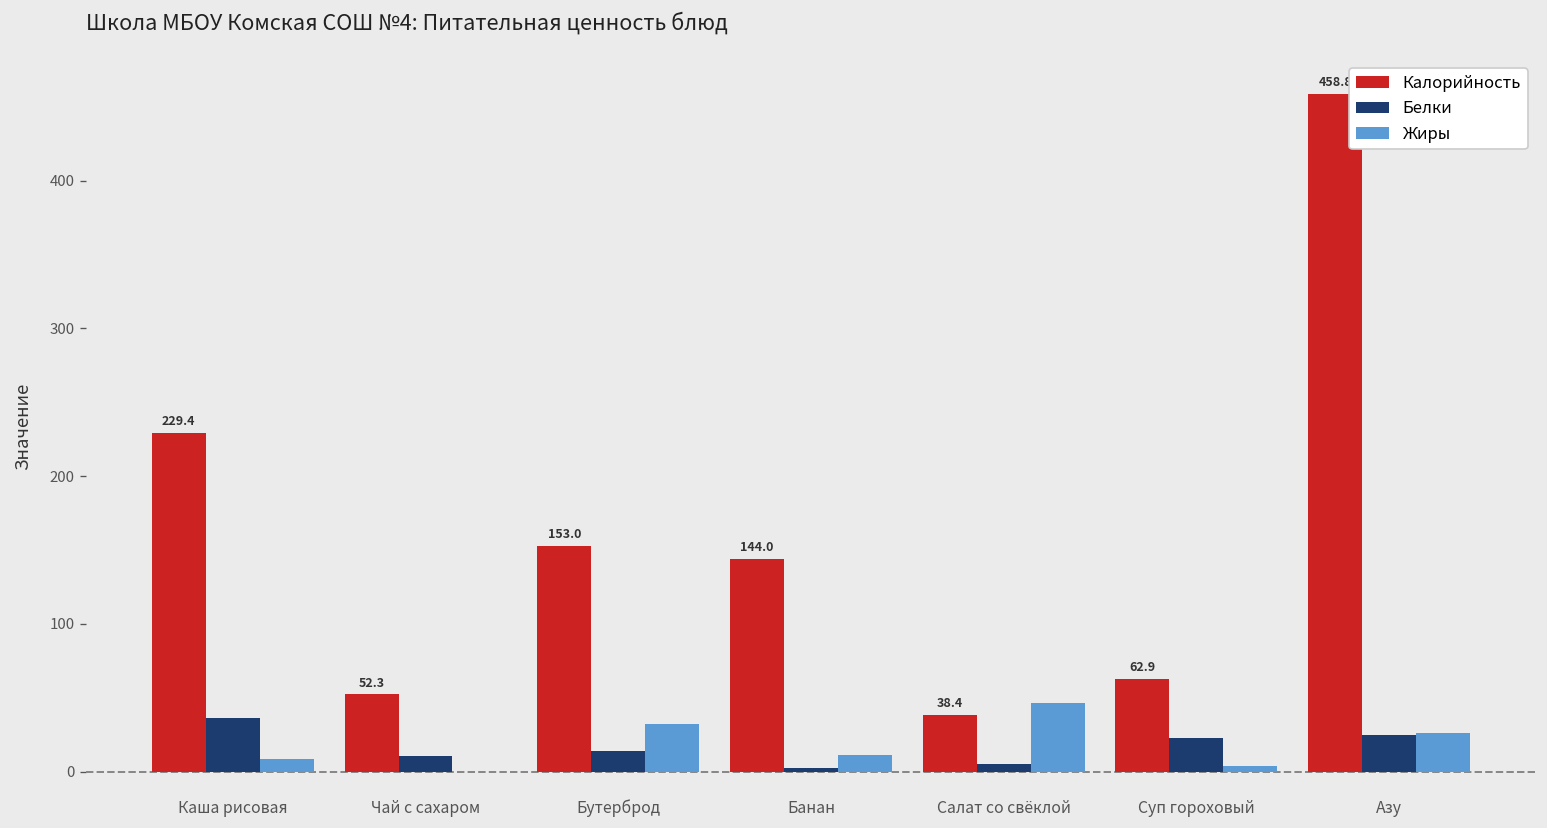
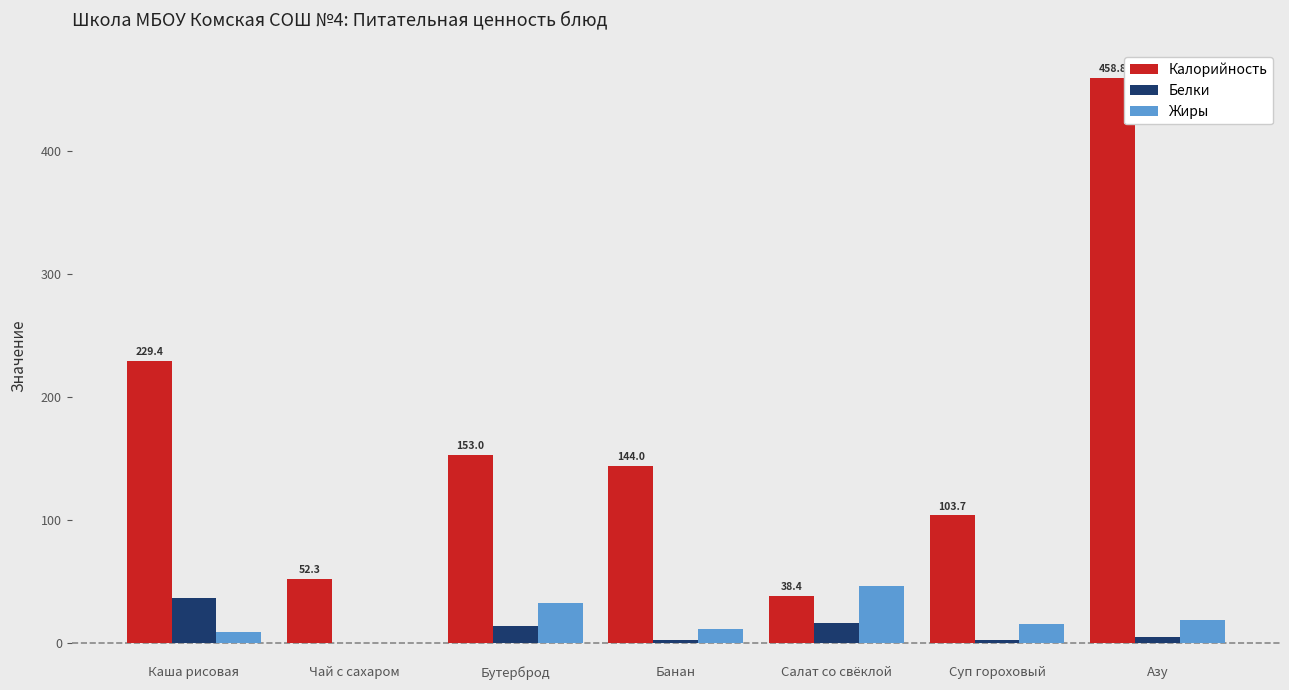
Белки, Чай с сахаром: 11 -> 0
Белки, Салат со свёклой: 5 -> 16
Калорийность, Суп гороховый: 62.9 -> 103.7
Белки, Суп гороховый: 23 -> 2
Жиры, Суп гороховый: 4 -> 16
Белки, Азу: 24 -> 5
Жиры, Азу: 26 -> 19
